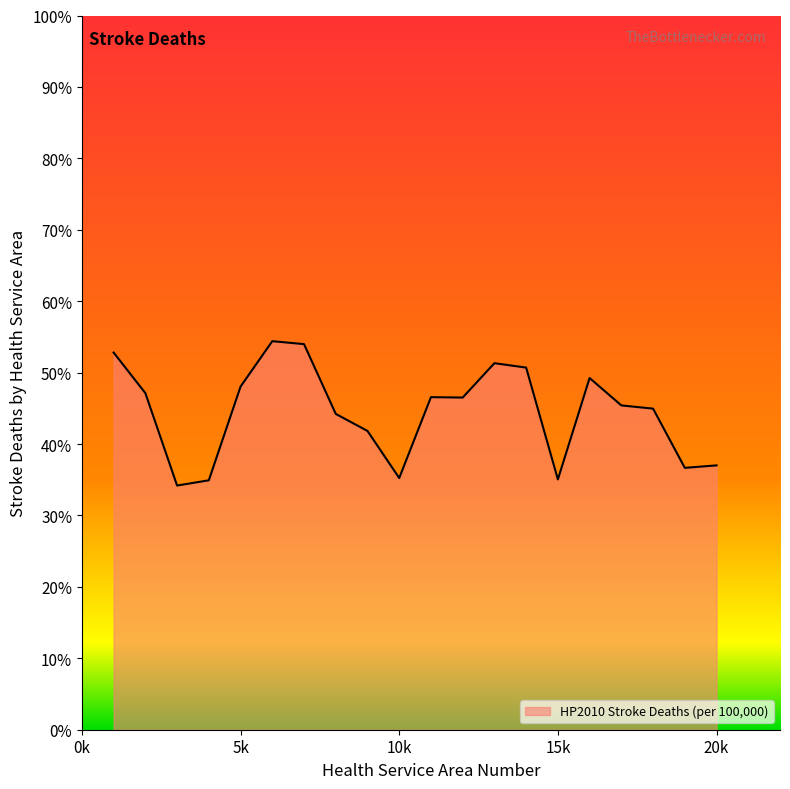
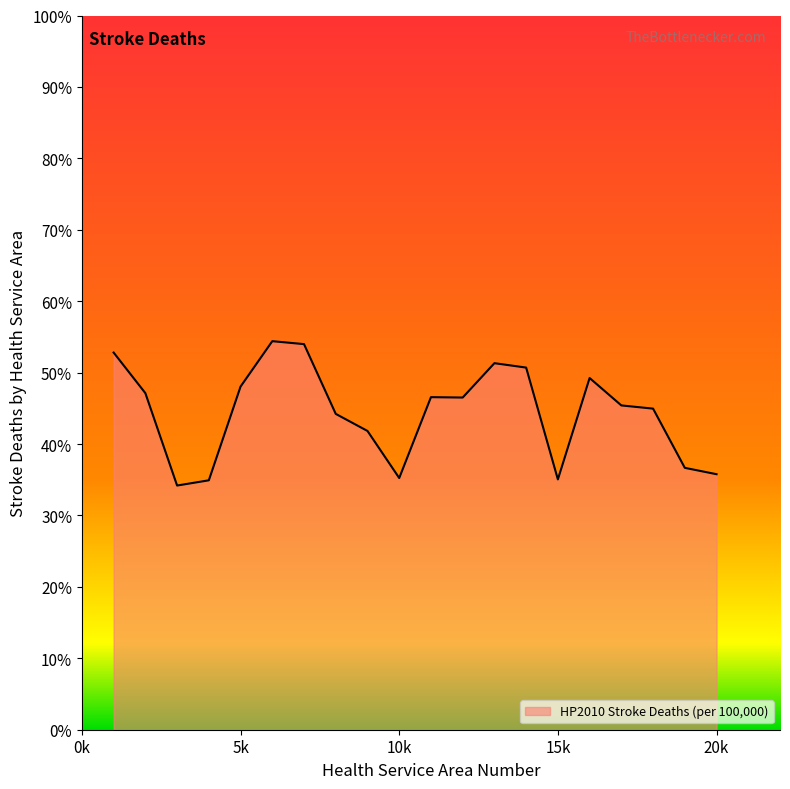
20k: 37% -> 36%
